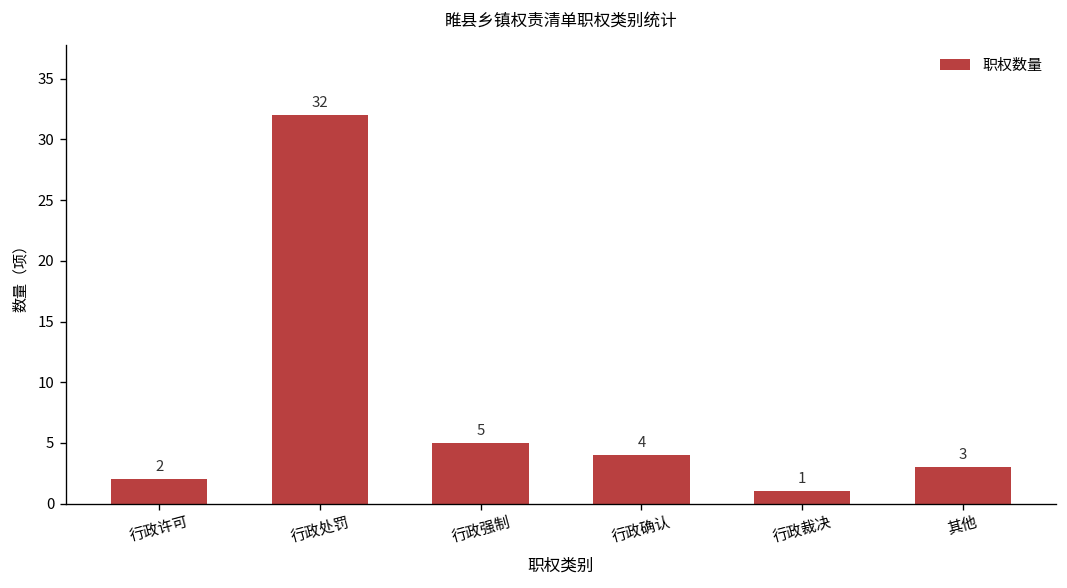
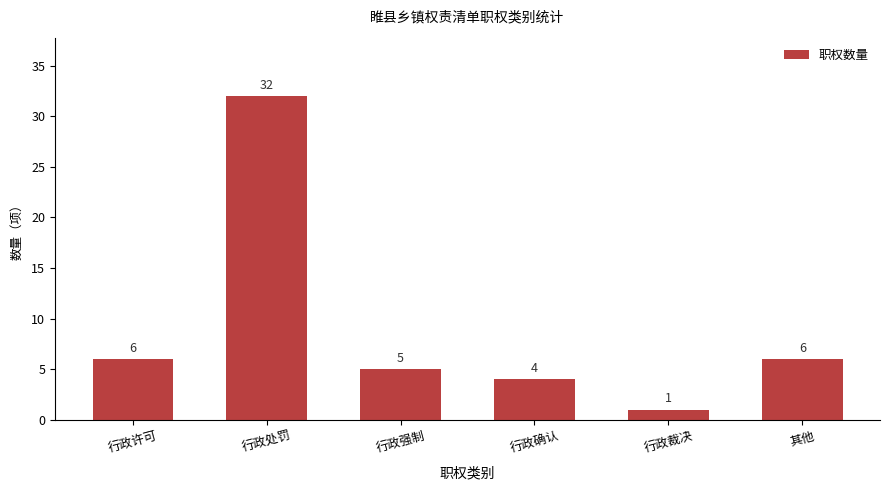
行政许可: 2 -> 6
其他: 3 -> 6
